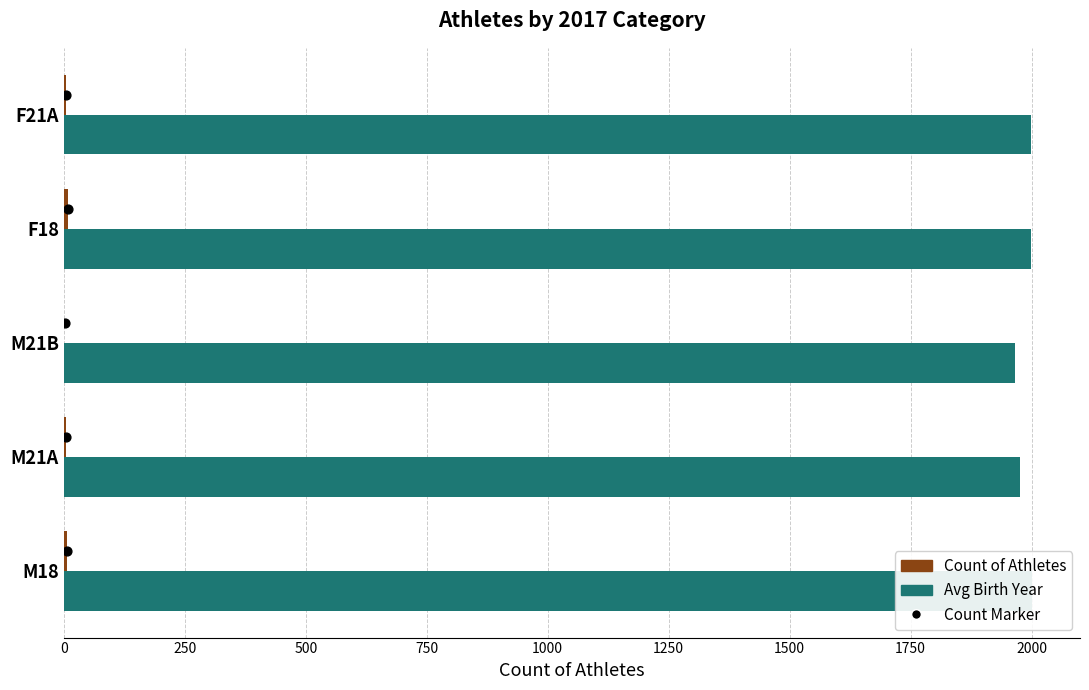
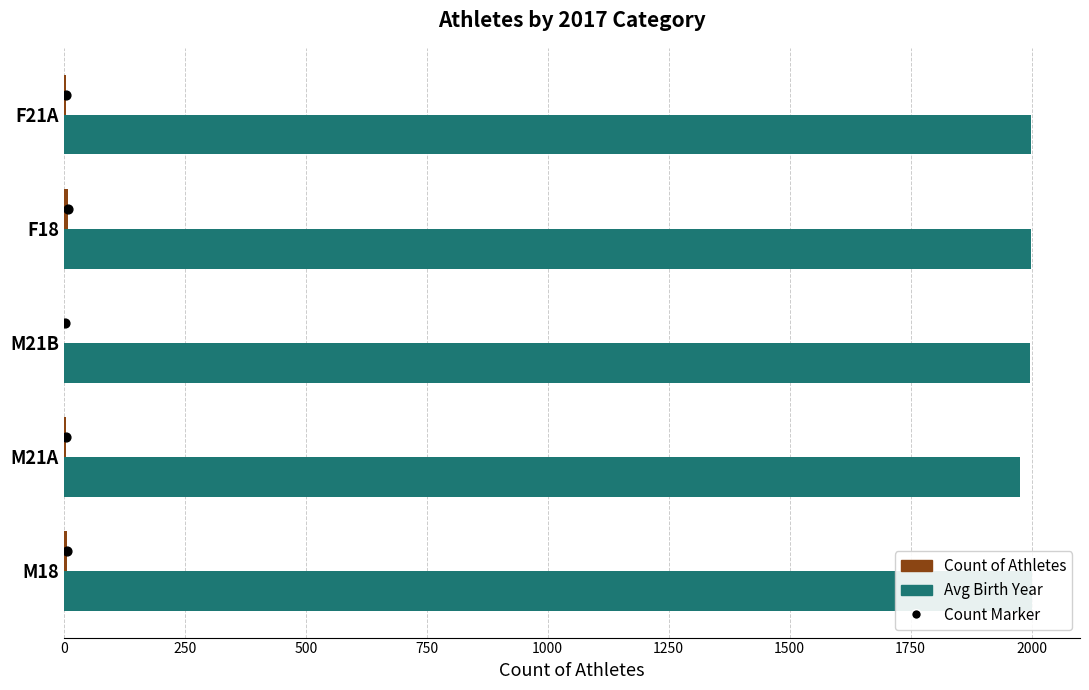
Avg Birth Year, M21B: 1970 -> 2000
